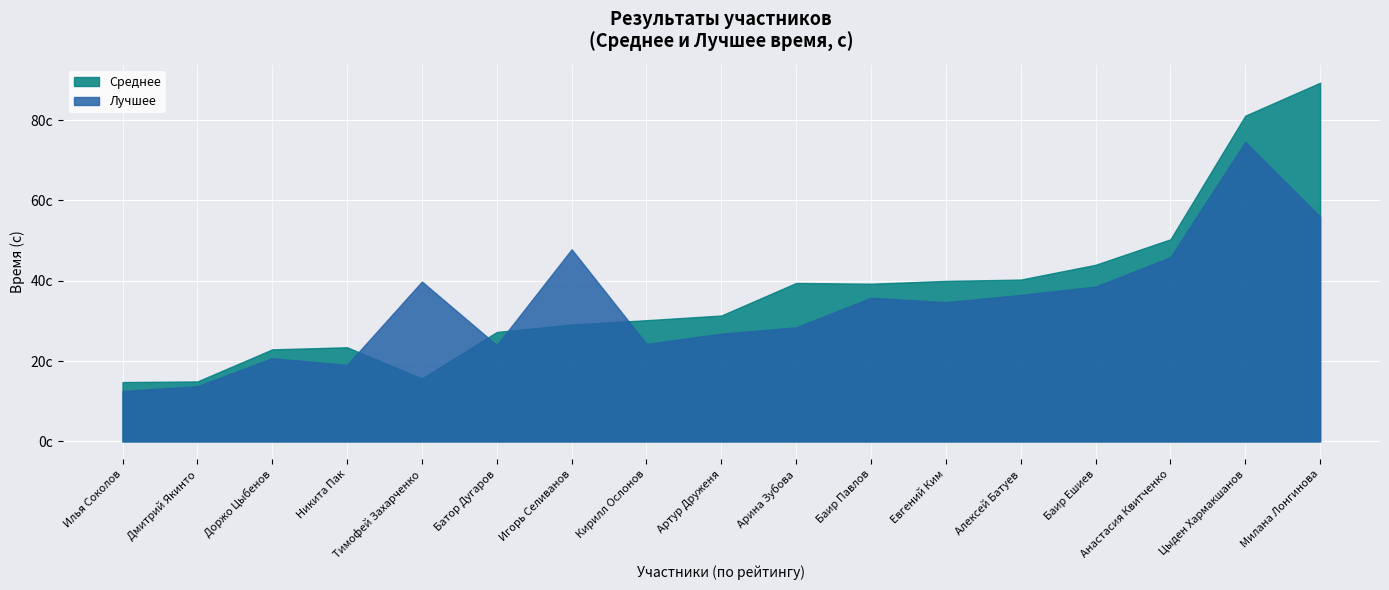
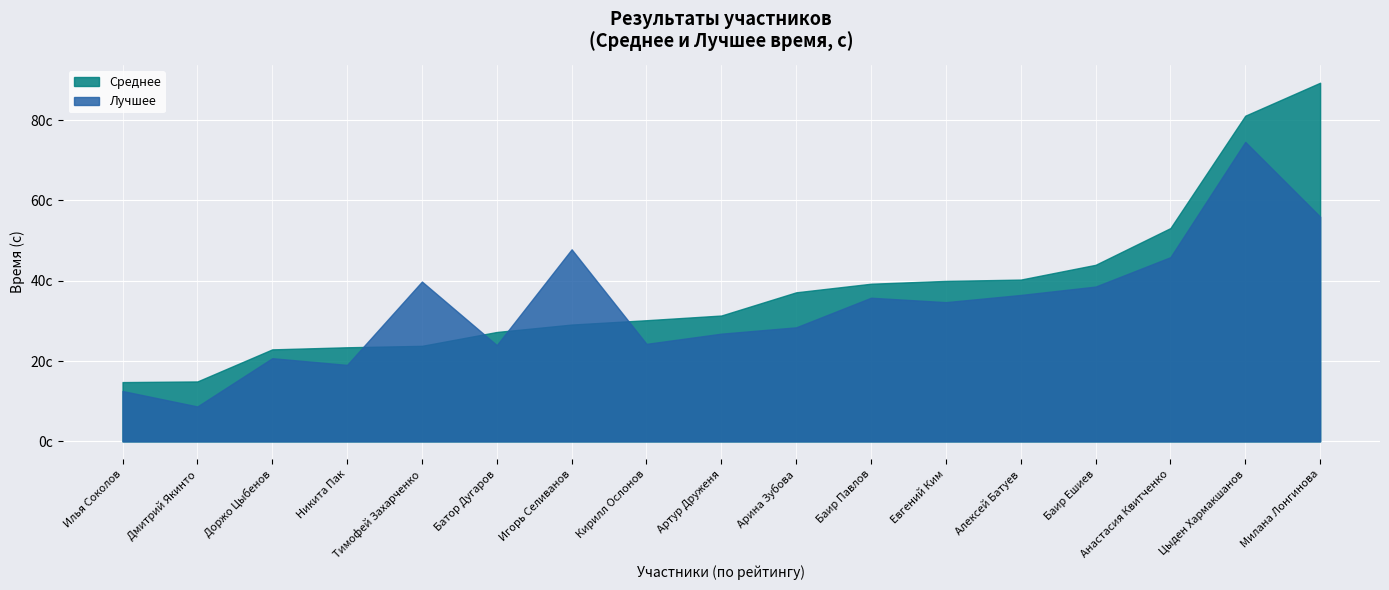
Лучшее, Дмитрий Якинто: 14с -> 9с
Среднее, Тимофей Захарченко: 16с -> 24с
Среднее, Арина Зубова: 39с -> 37с
Среднее, Анастасия Квитченко: 50с -> 53с
